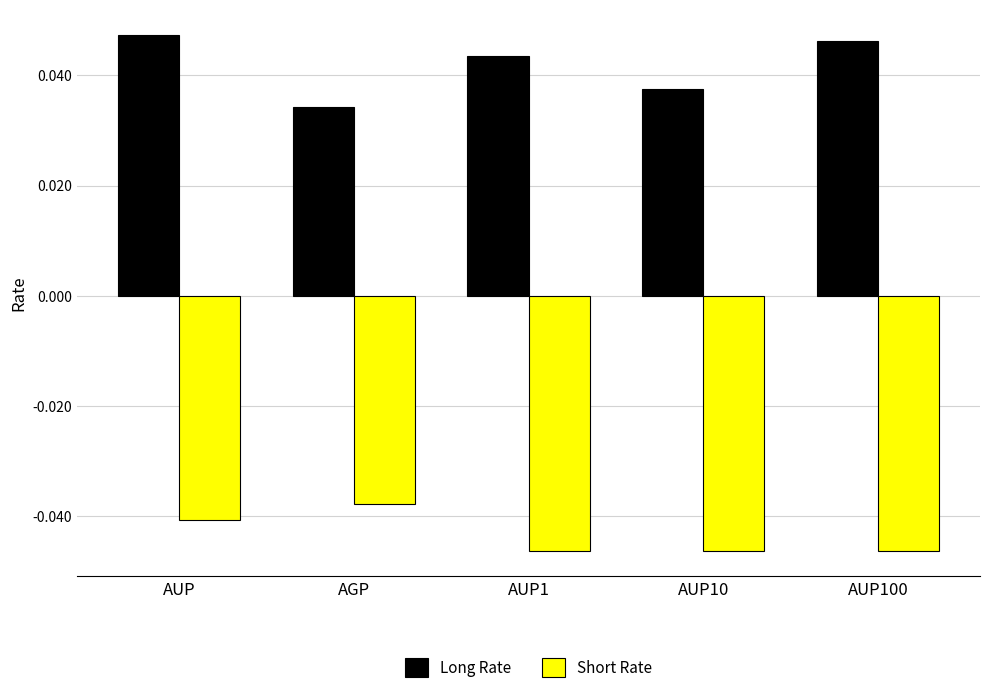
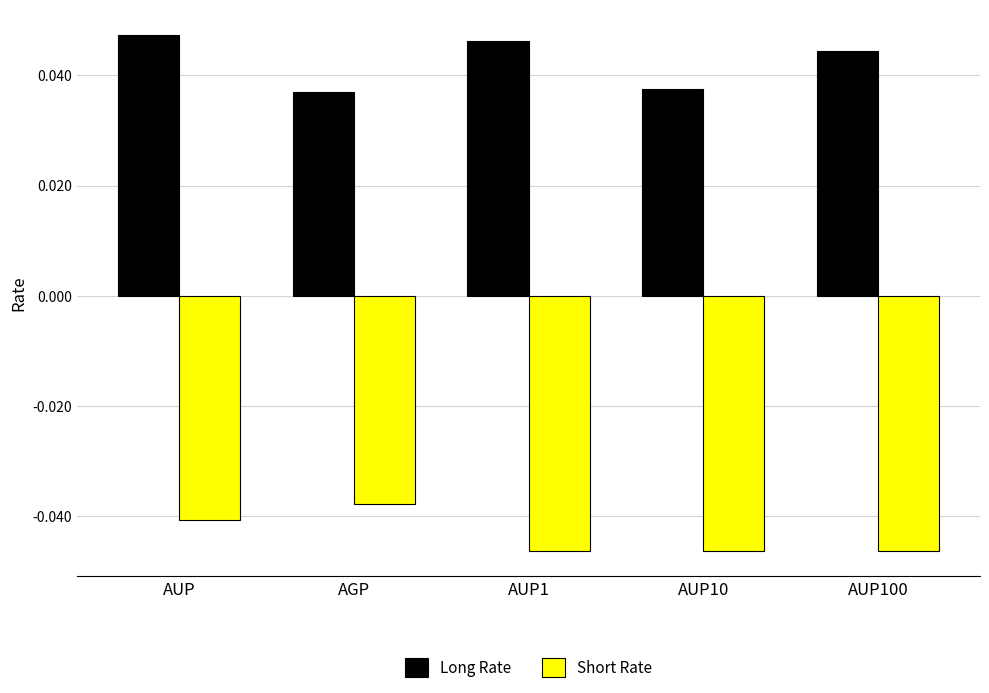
Long Rate, AGP: 0.034 -> 0.037
Long Rate, AUP1: 0.043 -> 0.046
Long Rate, AUP100: 0.046 -> 0.044
